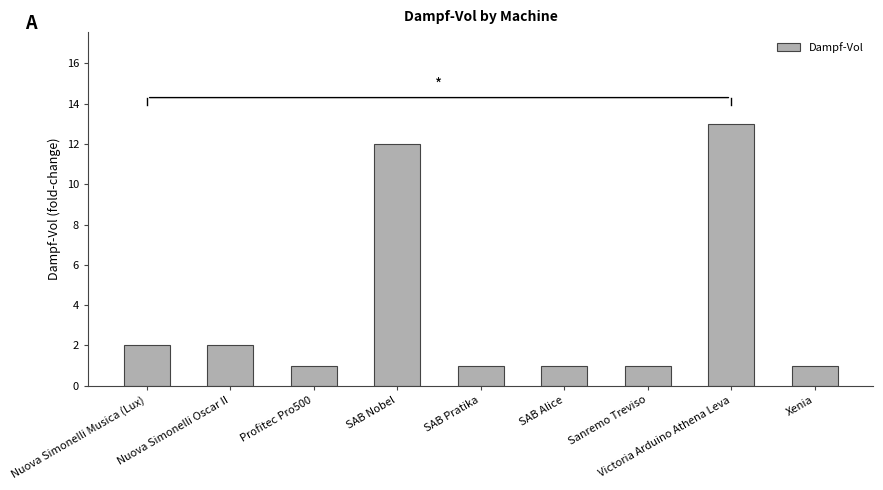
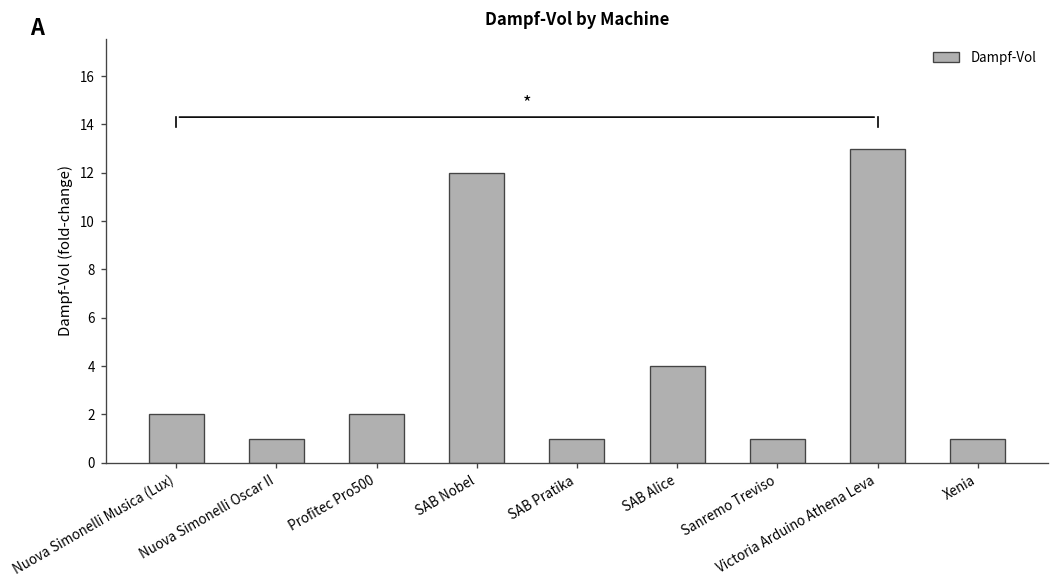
Dampf-Vol, Nuova Simonelli Oscar II: 2 -> 1
Dampf-Vol, Profitec Pro500: 1 -> 2
Dampf-Vol, SAB Alice: 1 -> 4
